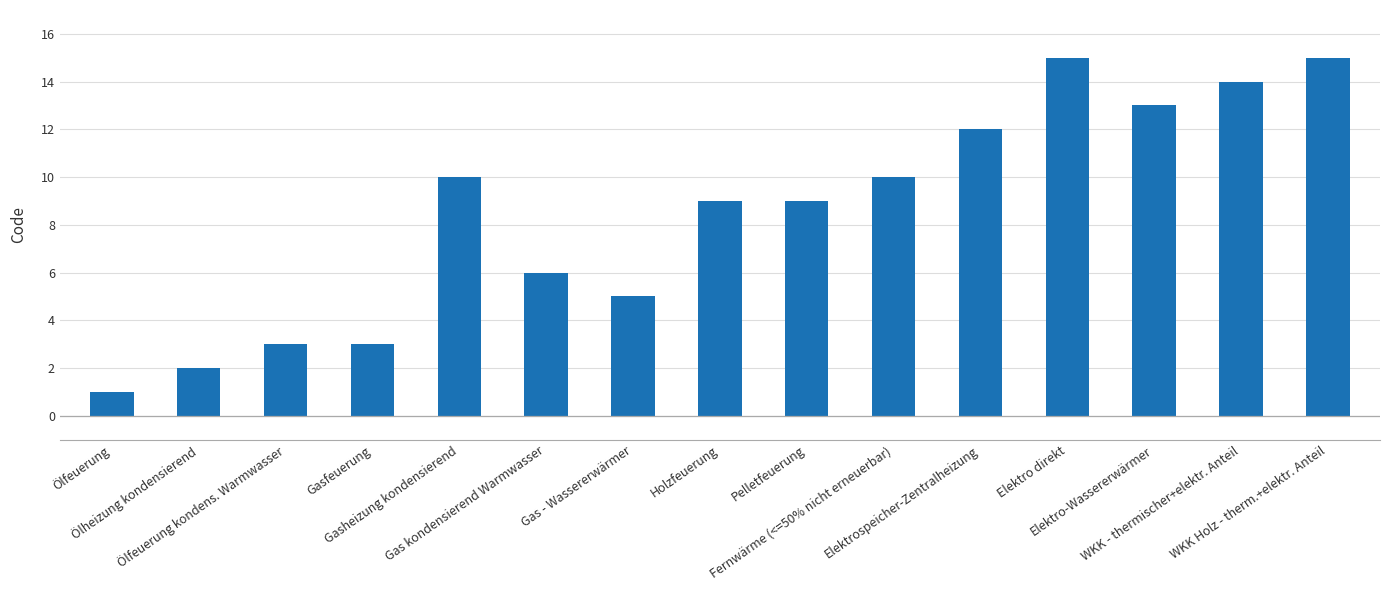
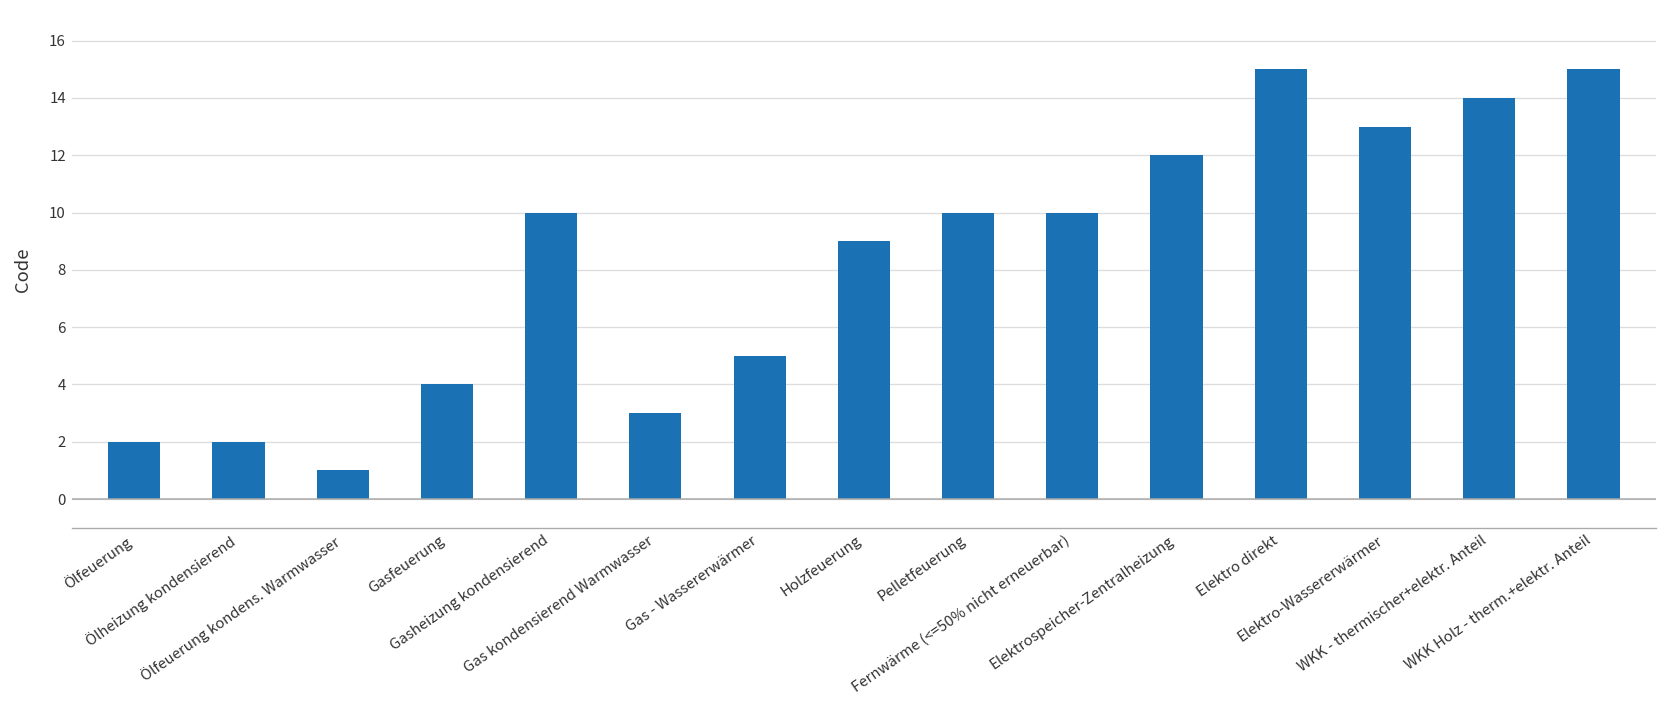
Ölfeuerung: 1 -> 2
Ölfeuerung kondens. Warmwasser: 3 -> 1
Gasfeuerung: 3 -> 4
Gas kondensierend Warmwasser: 6 -> 3
Pelletfeuerung: 9 -> 10
